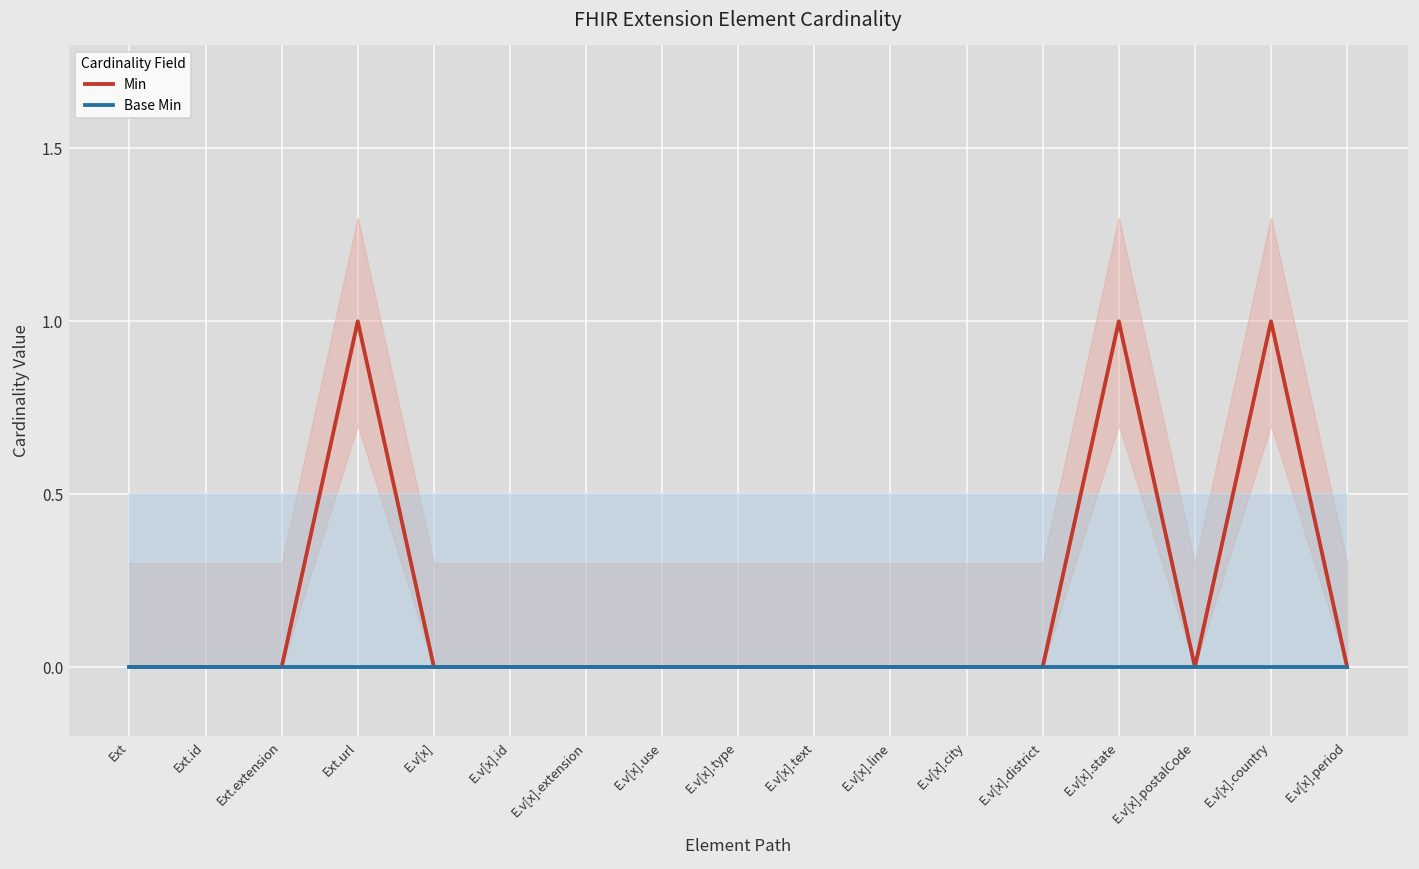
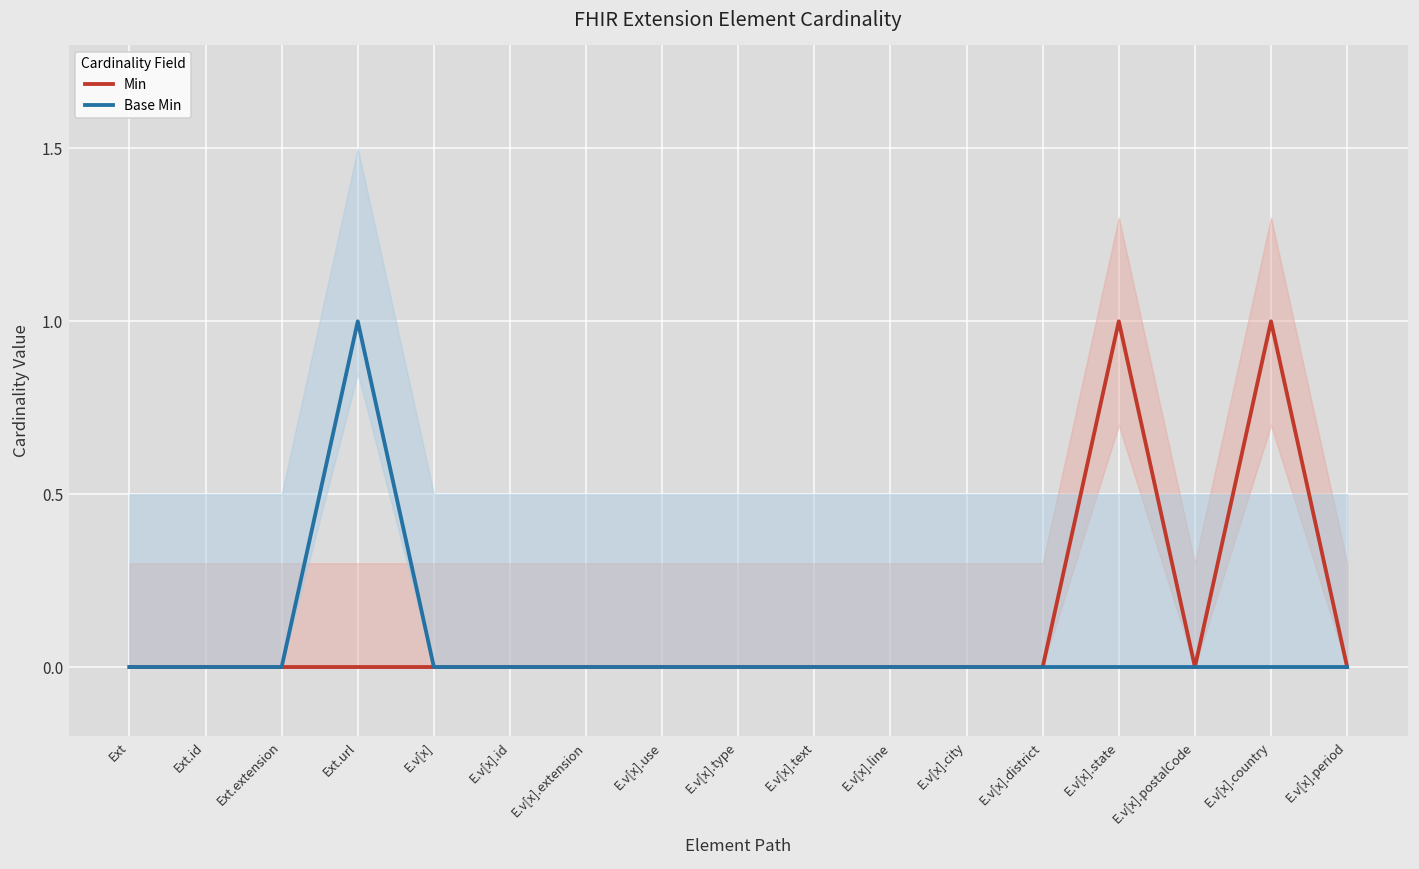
Min, Ext.url: 1 -> 0
Base Min, Ext.url: 0 -> 1
